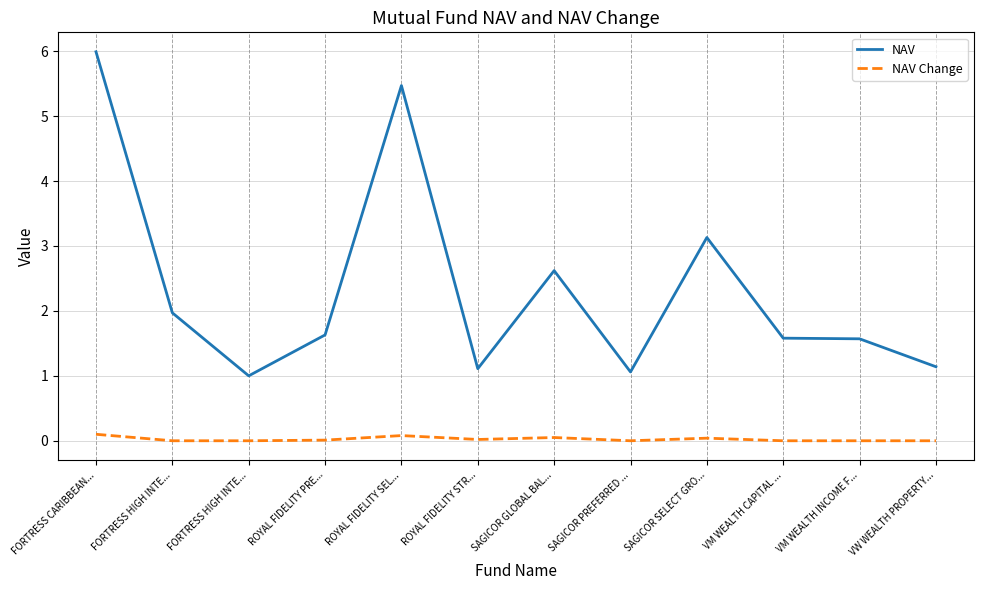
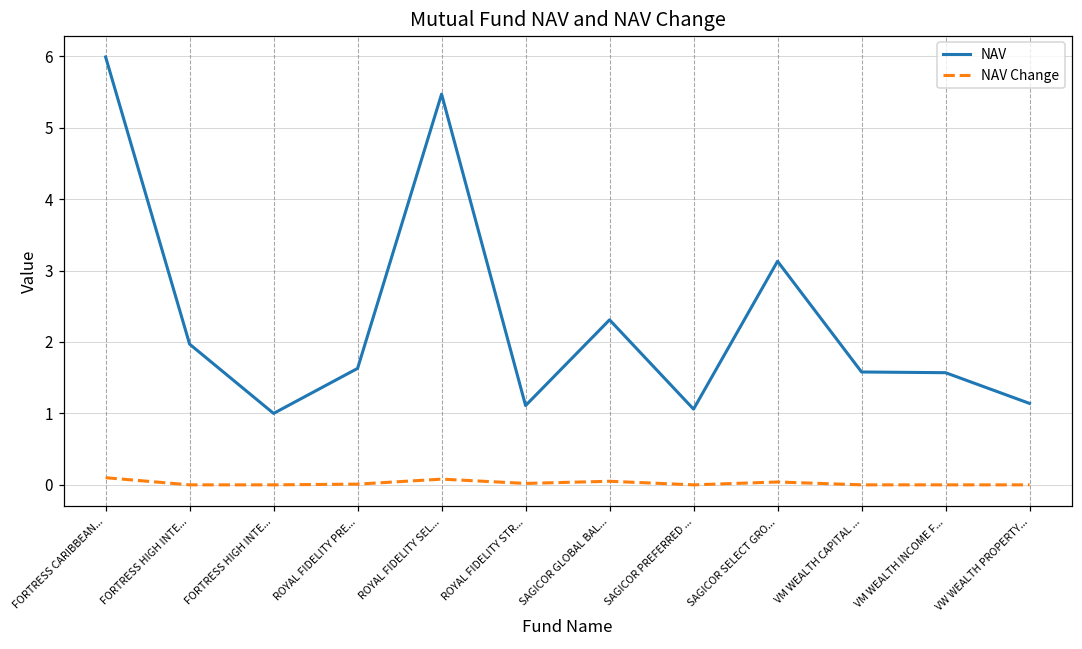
NAV, SAGICOR GLOBAL BAL...: 2.6 -> 2.3
